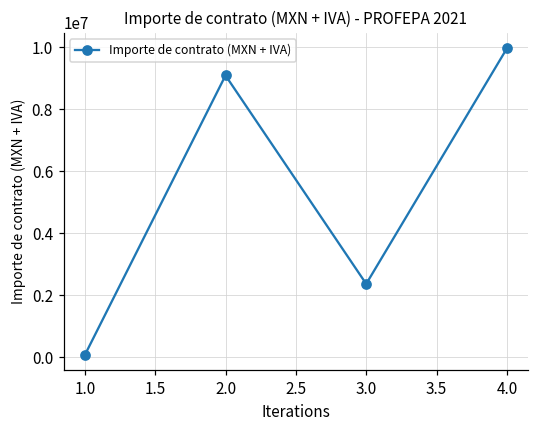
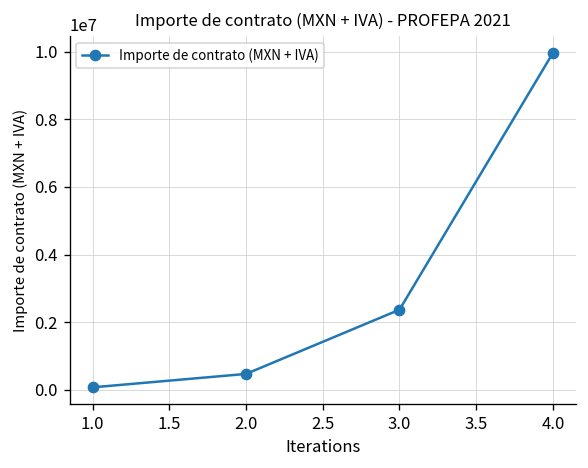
2.0: 9100000 -> 500000
